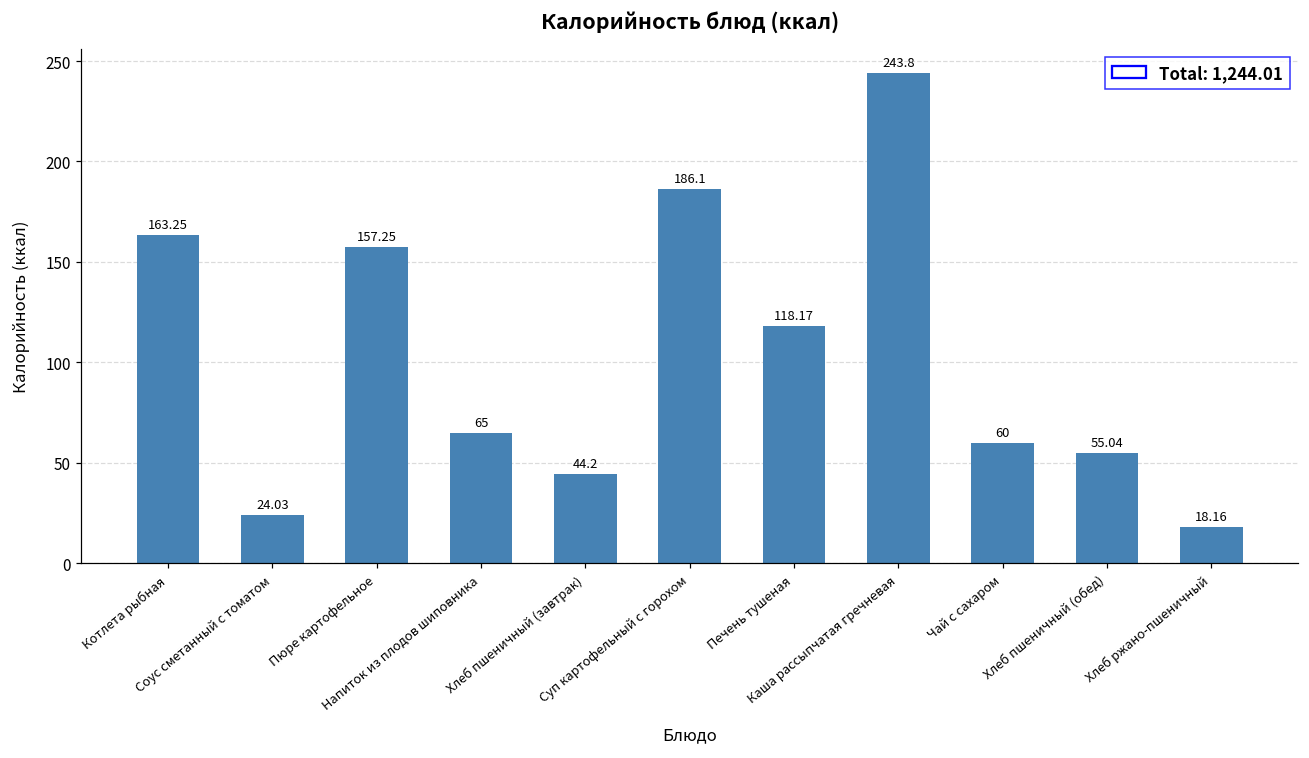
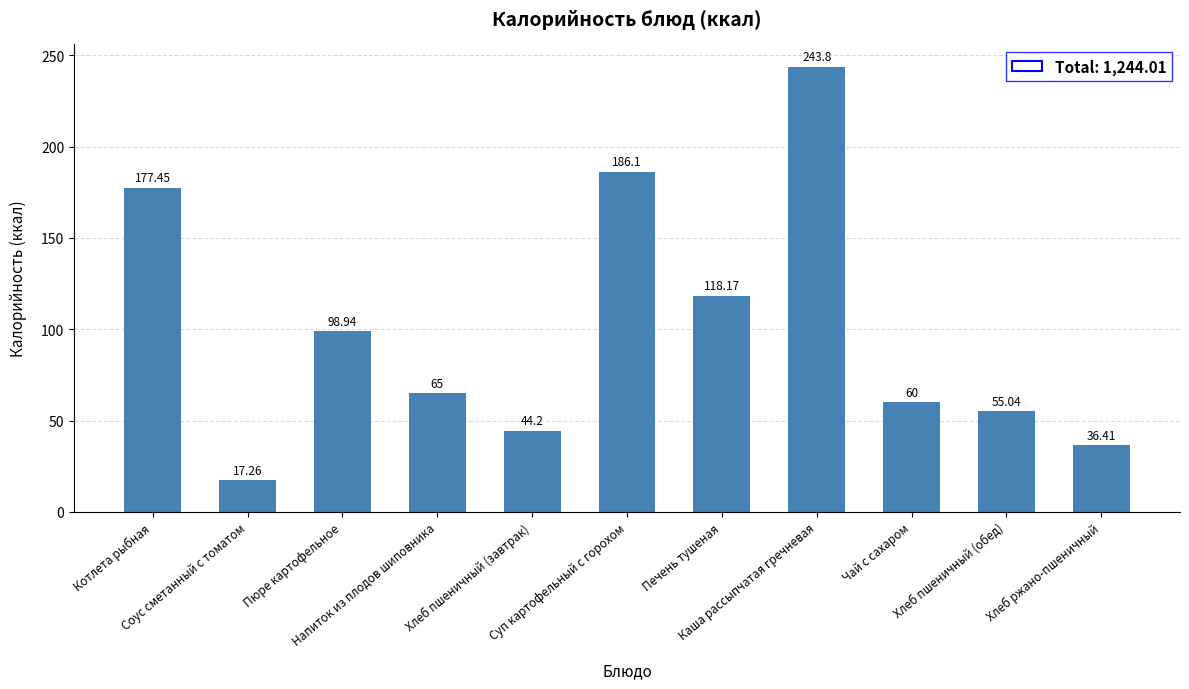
Котлета рыбная: 163.25 -> 177.45
Соус сметанный с томатом: 24.03 -> 17.26
Пюре картофельное: 157.25 -> 98.94
Хлеб ржано-пшеничный: 18.16 -> 36.41
